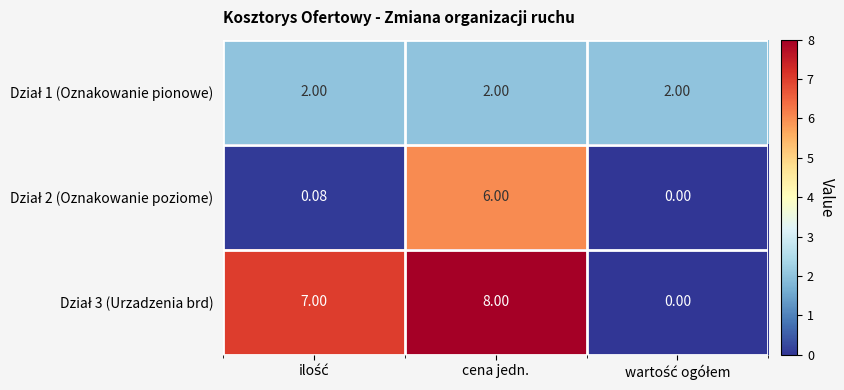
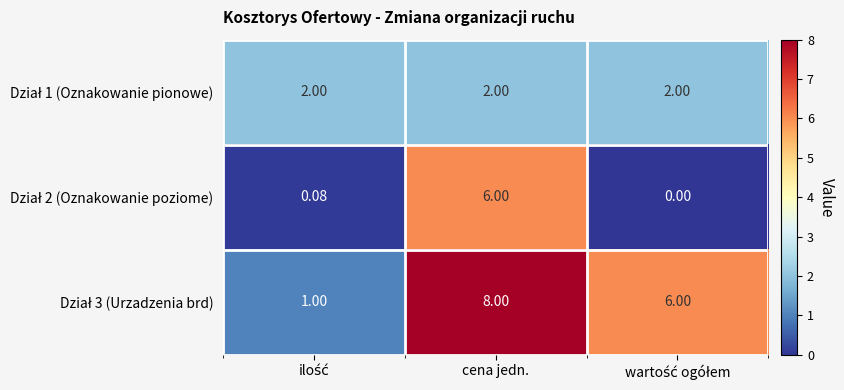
Dział 3 (Urzadzenia brd), ilość: 7.00 -> 1.00
Dział 3 (Urzadzenia brd), wartość ogółem: 0.00 -> 6.00
